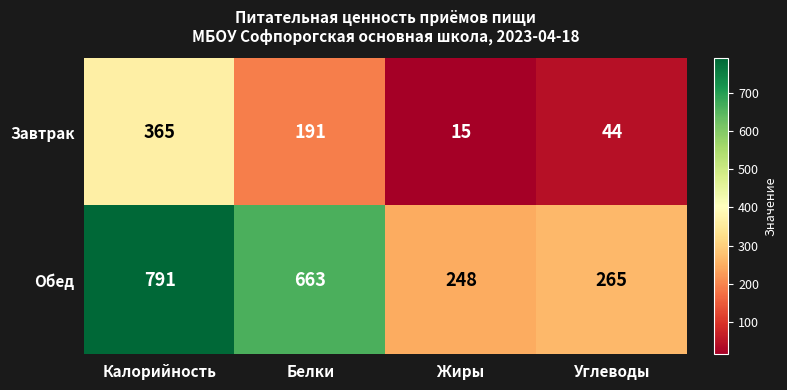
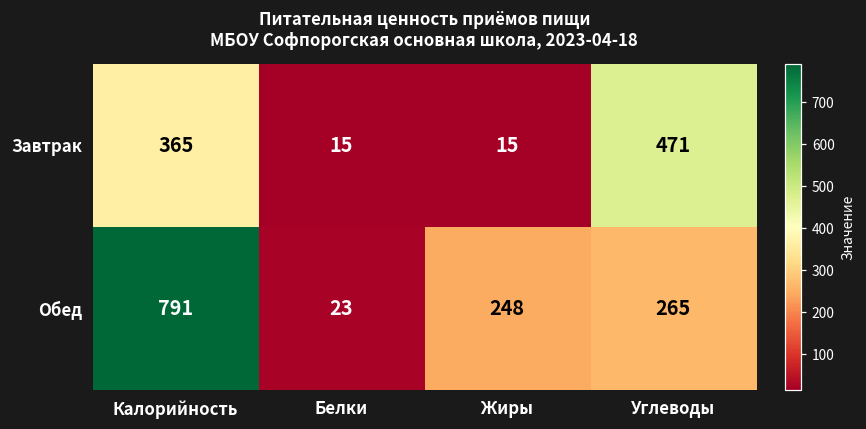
Завтрак, Белки: 191 -> 15
Завтрак, Углеводы: 44 -> 471
Обед, Белки: 663 -> 23
